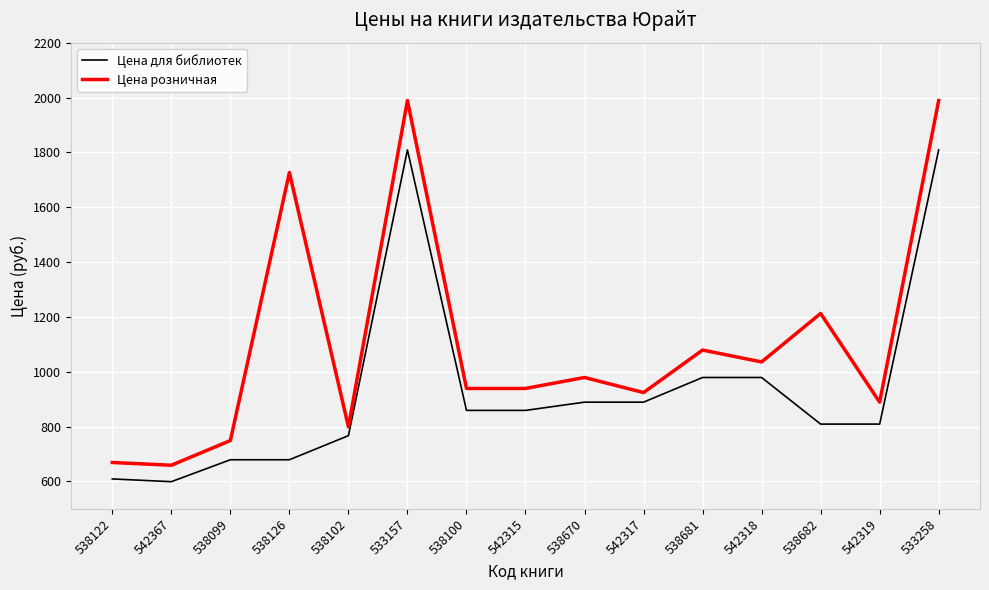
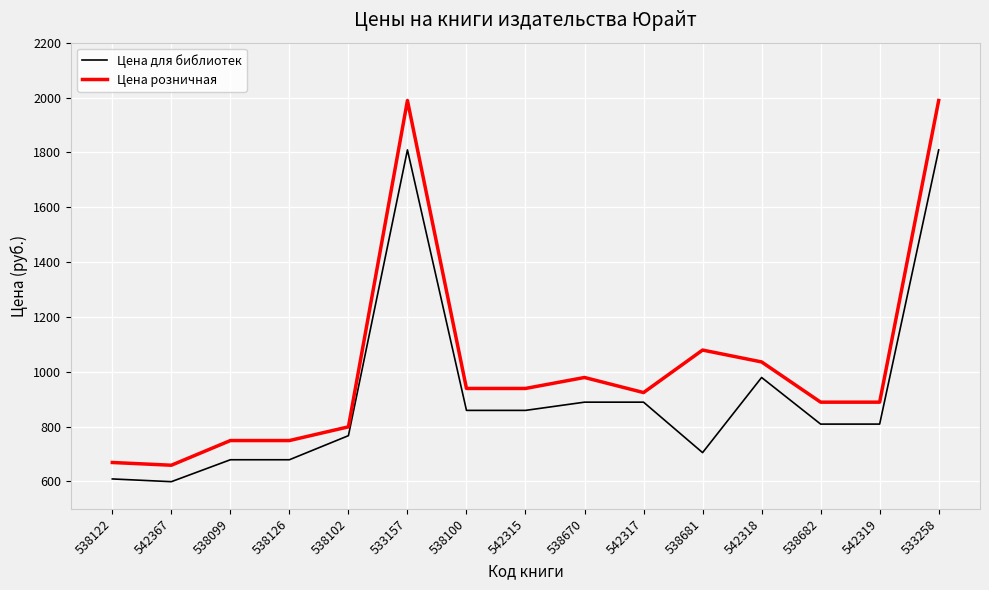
Цена розничная, 538126: 1730 -> 750
Цена для библиотек, 538681: 980 -> 710
Цена розничная, 538682: 1210 -> 890
